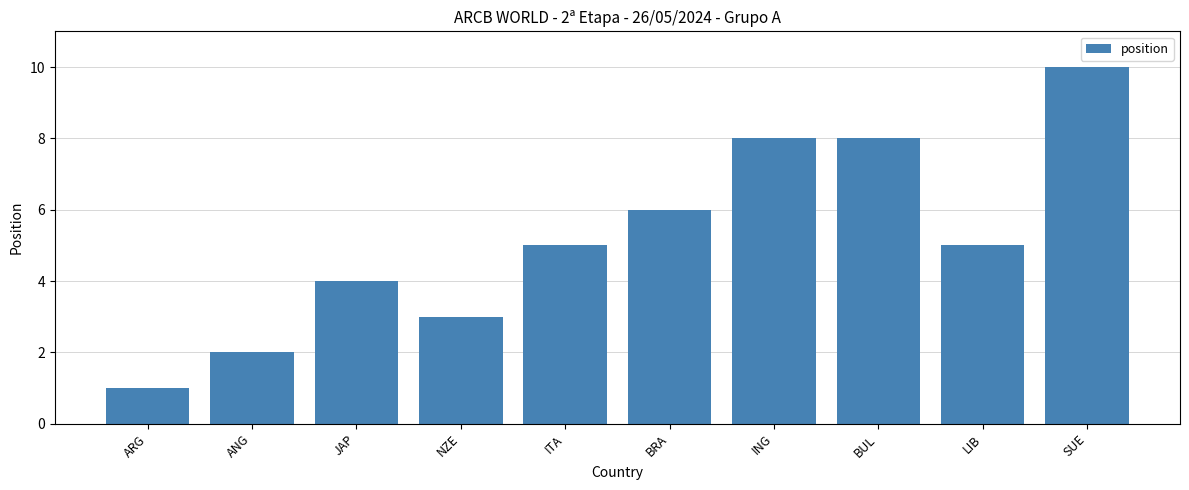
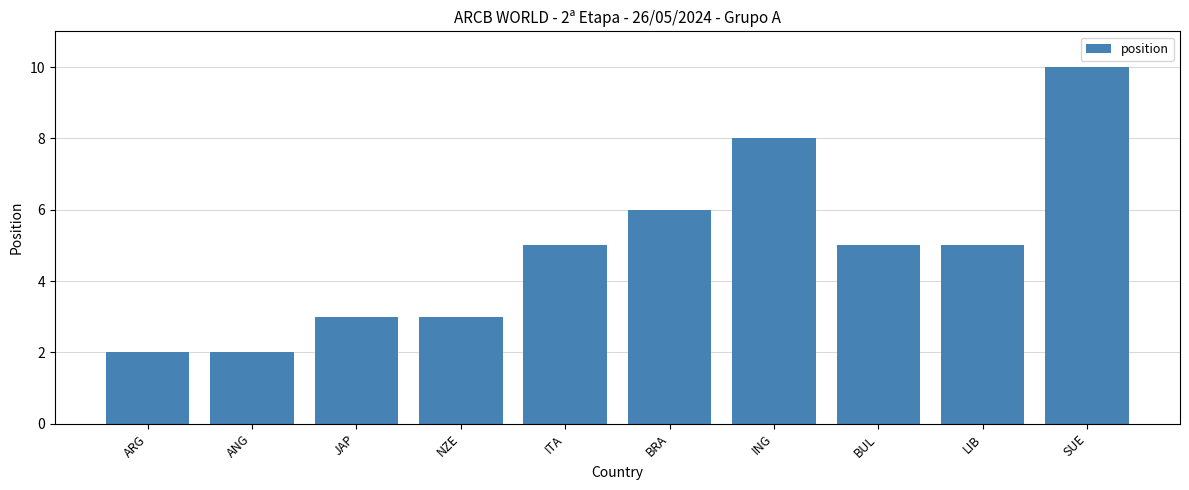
ARG: 1 -> 2
JAP: 4 -> 3
BUL: 8 -> 5
